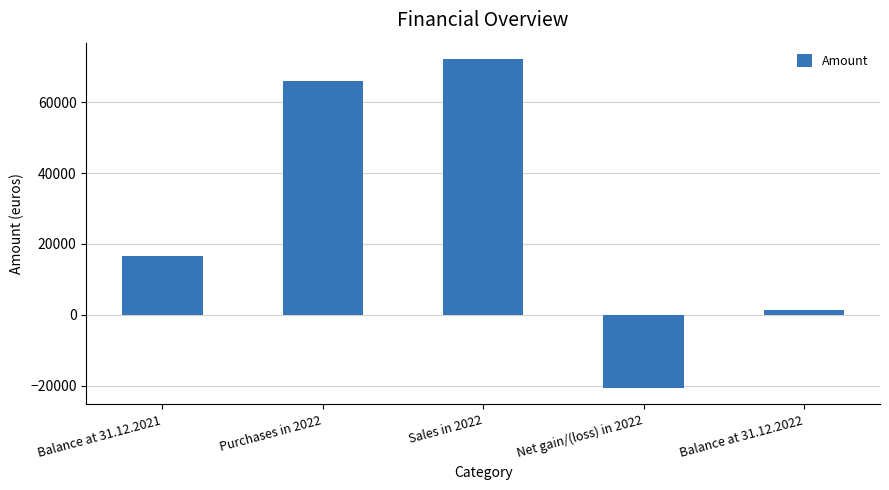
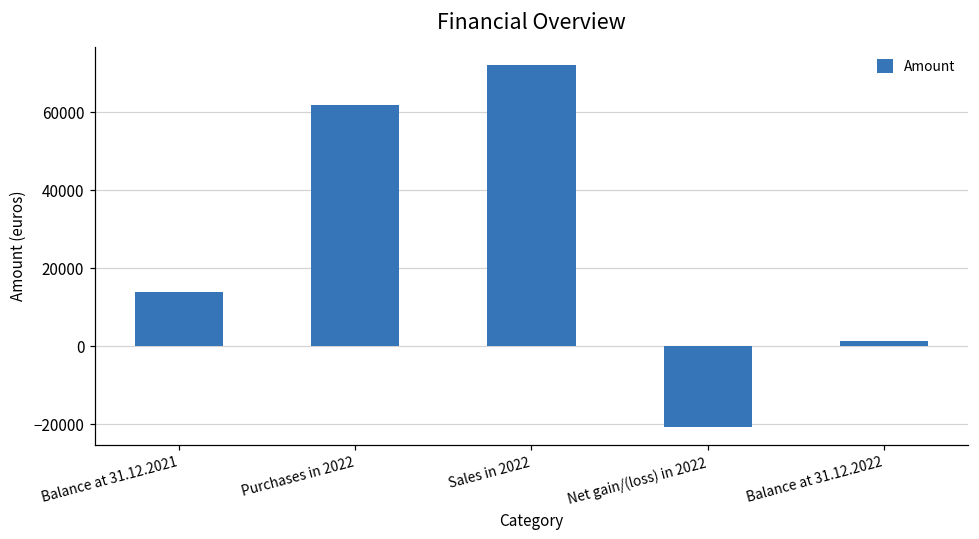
Balance at 31.12.2021: 17000 -> 14000
Purchases in 2022: 66000 -> 62000
